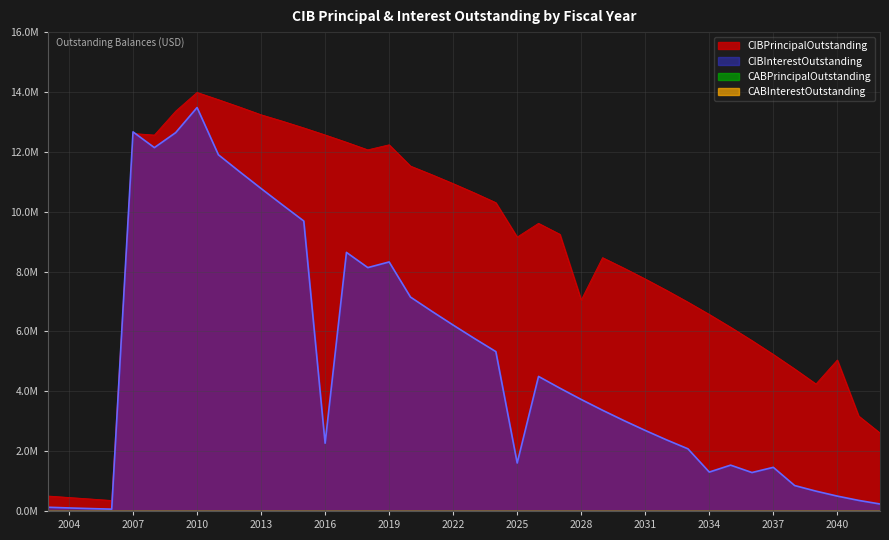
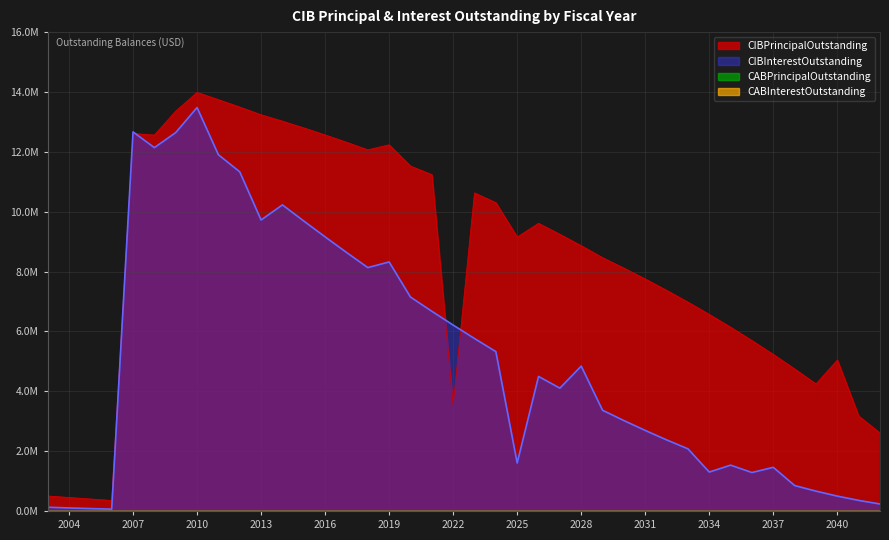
CIBInterestOutstanding, 2013: 10800000 -> 9700000
CIBInterestOutstanding, 2016: 2300000 -> 9200000
CIBPrincipalOutstanding, 2022: 10900000 -> 3500000
CIBPrincipalOutstanding, 2028: 7000000 -> 8900000
CIBInterestOutstanding, 2028: 3700000 -> 4800000
